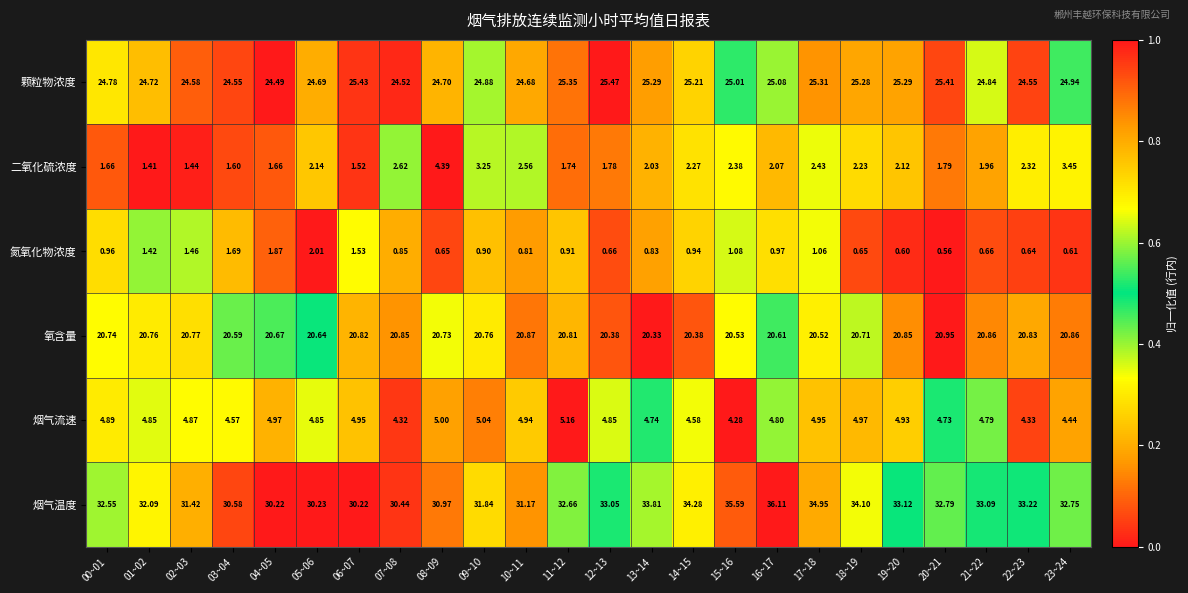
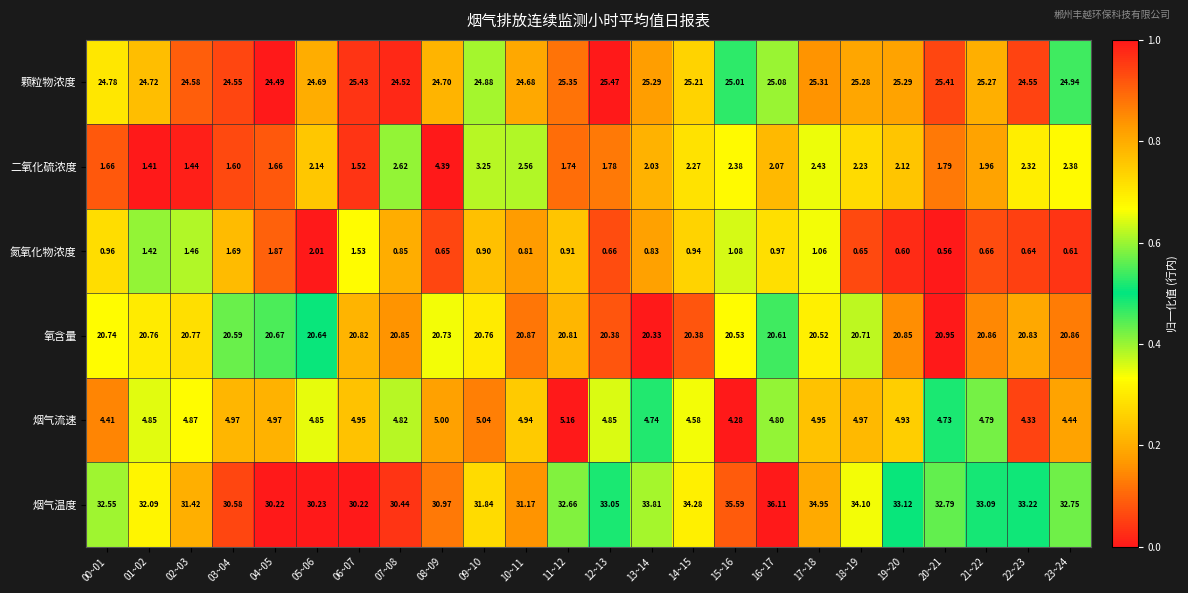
颗粒物浓度, 21~22: 24.84 -> 25.27
二氧化硫浓度, 23~24: 3.45 -> 2.38
烟气流速, 00~01: 4.89 -> 4.41
烟气流速, 03~04: 4.57 -> 4.97
烟气流速, 07~08: 4.32 -> 4.82
